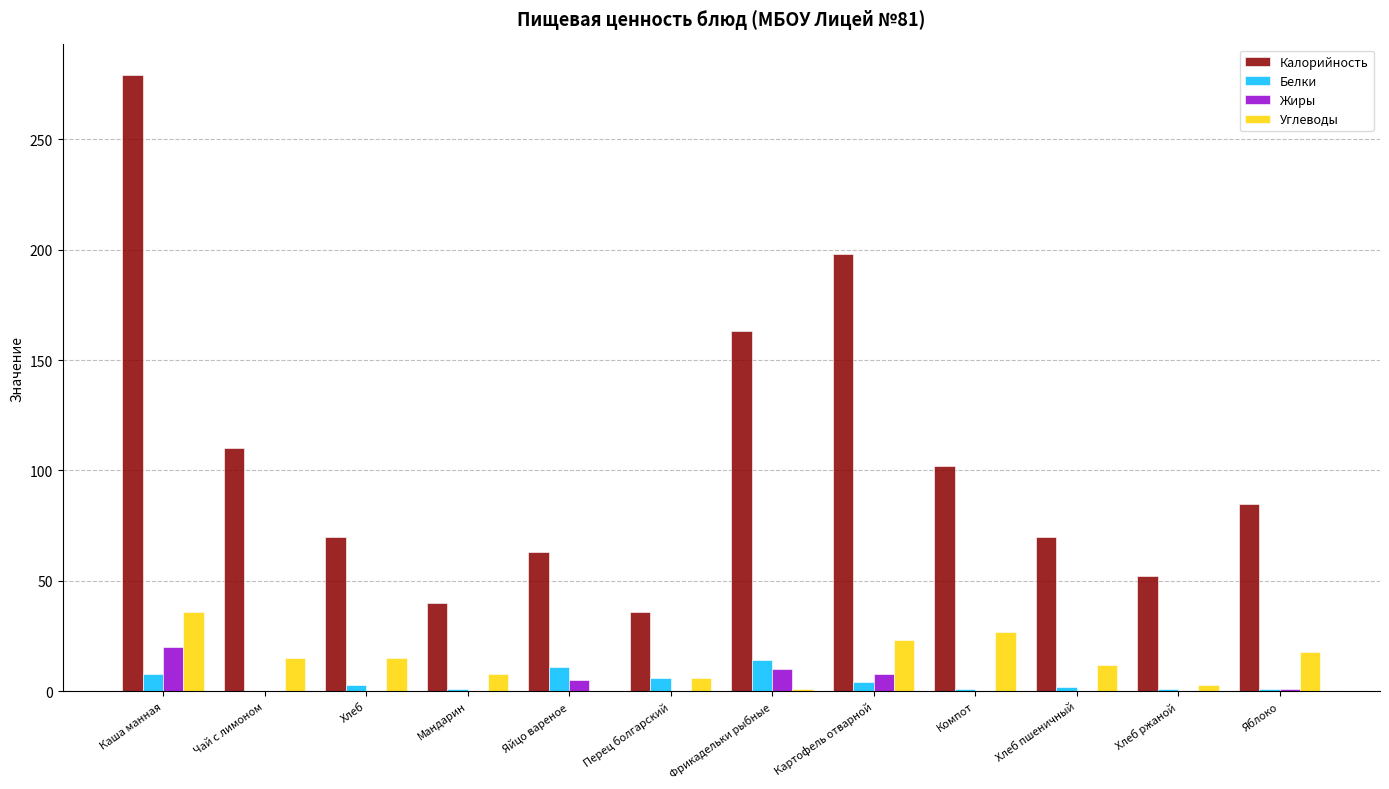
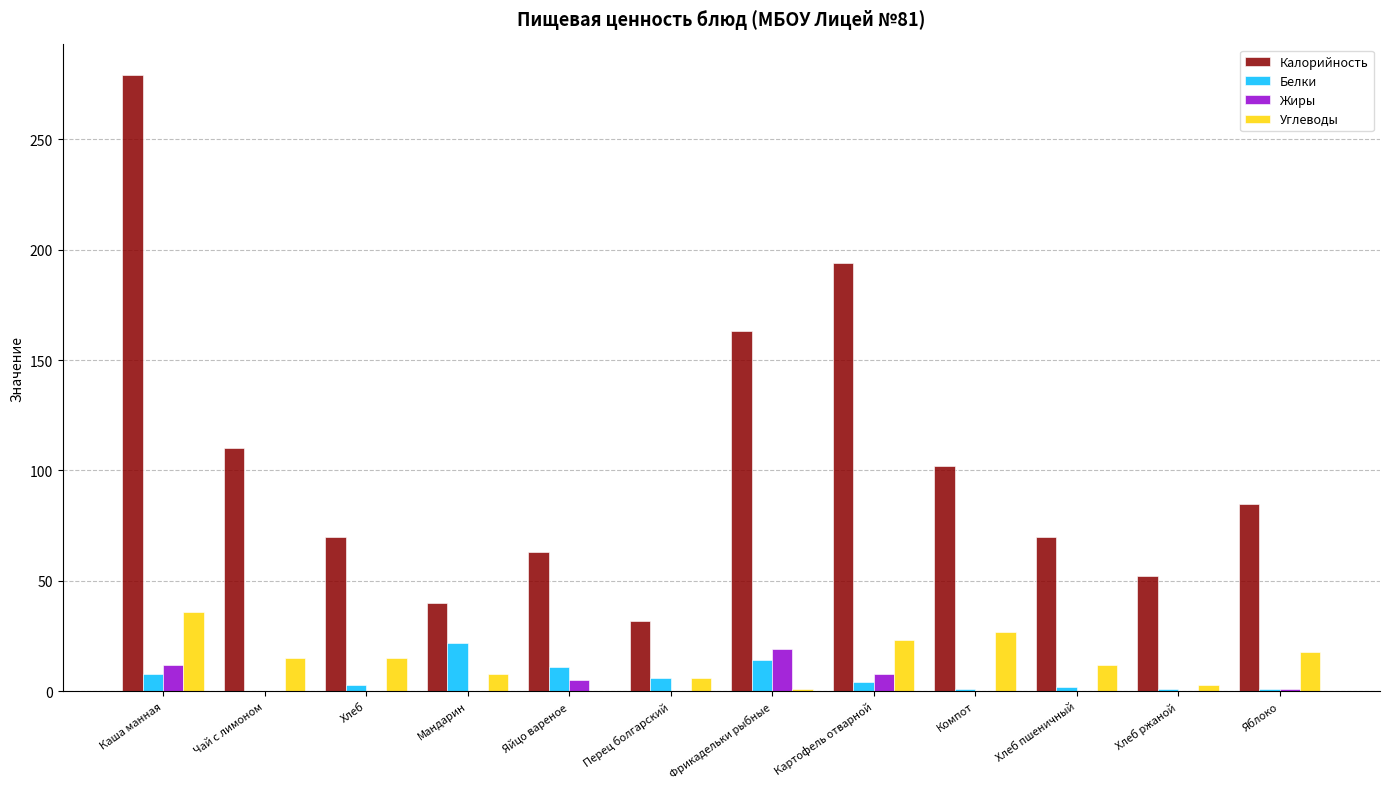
Жиры, Каша манная: 20 -> 12
Белки, Мандарин: 1 -> 22
Калорийность, Перец болгарский: 36 -> 32
Жиры, Фрикадельки рыбные: 10 -> 19
Калорийность, Картофель отварной: 198 -> 194
